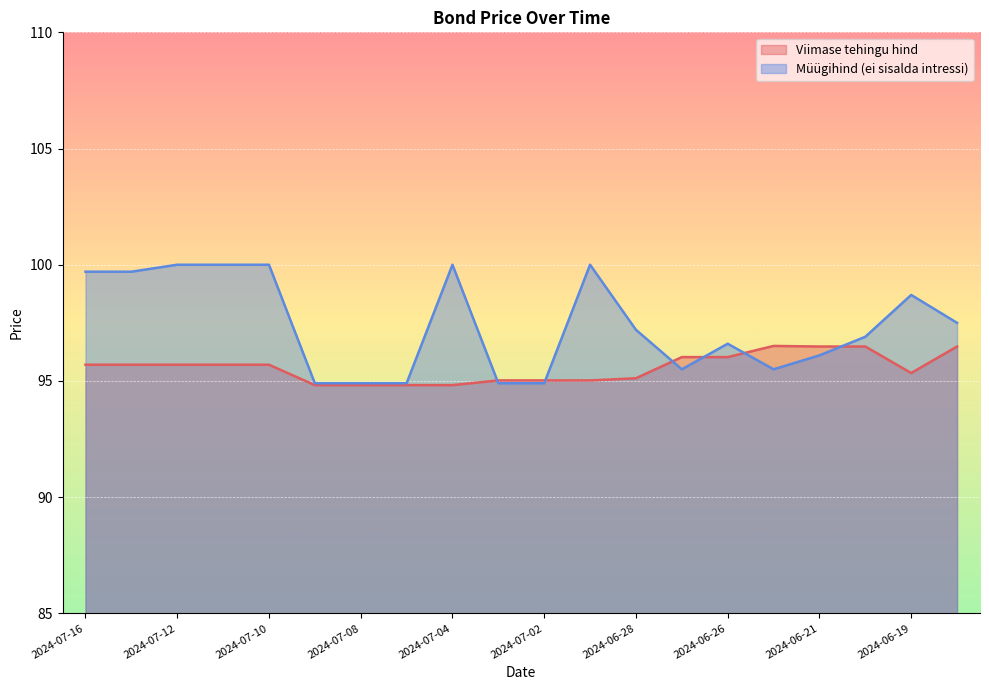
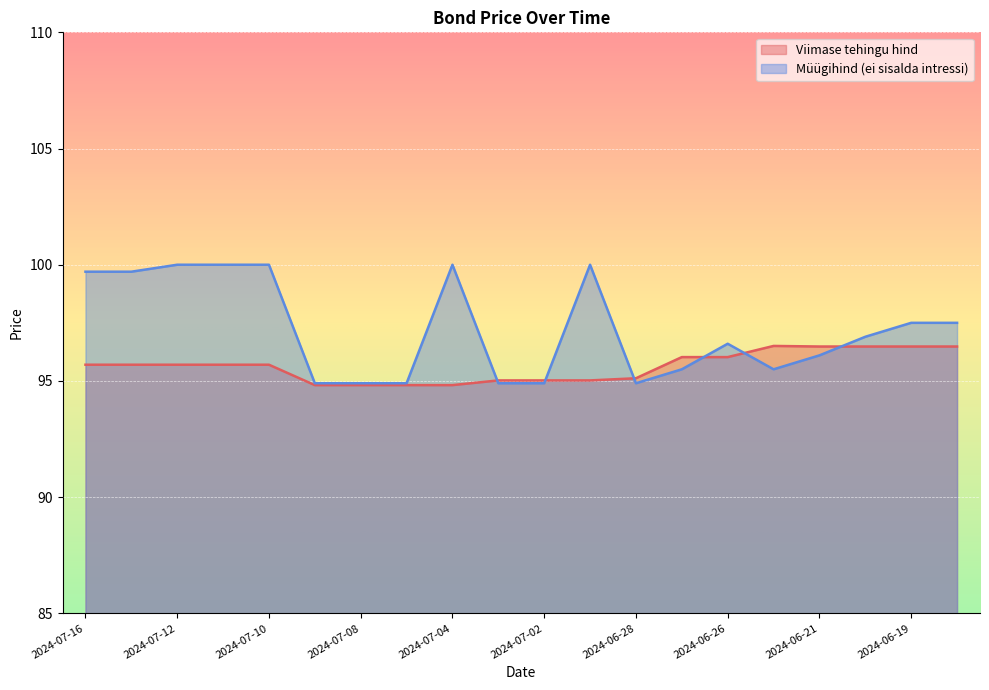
Müügihind (ei sisalda intressi), 2024-06-28: 97.2 -> 94.9
Viimase tehingu hind, 2024-06-19: 95.3 -> 96.5
Müügihind (ei sisalda intressi), 2024-06-19: 98.7 -> 97.5
